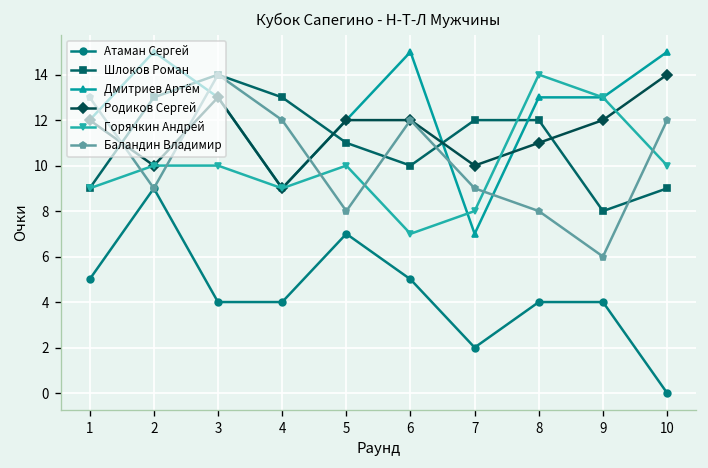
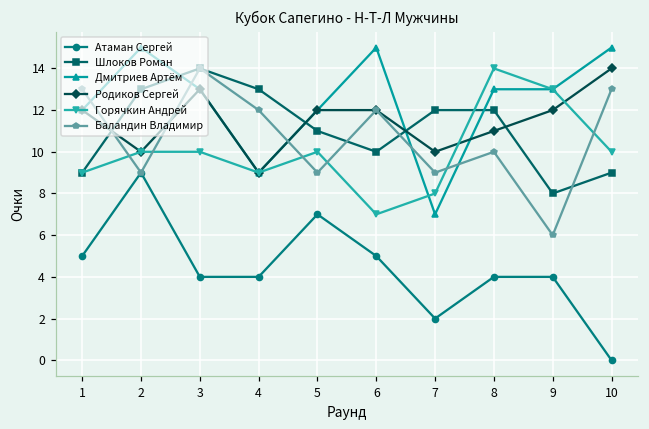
Баландин Владимир, 5: 8 -> 9
Баландин Владимир, 8: 8 -> 10
Баландин Владимир, 10: 12 -> 13
